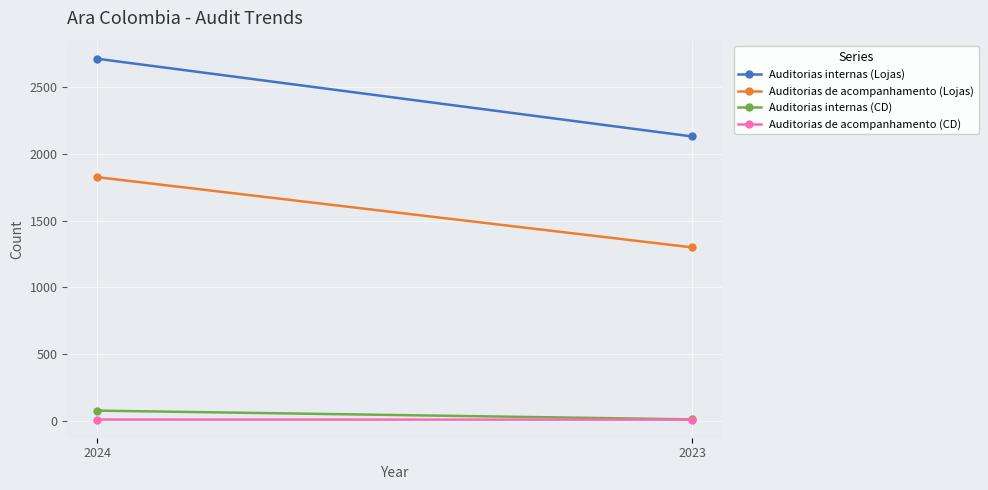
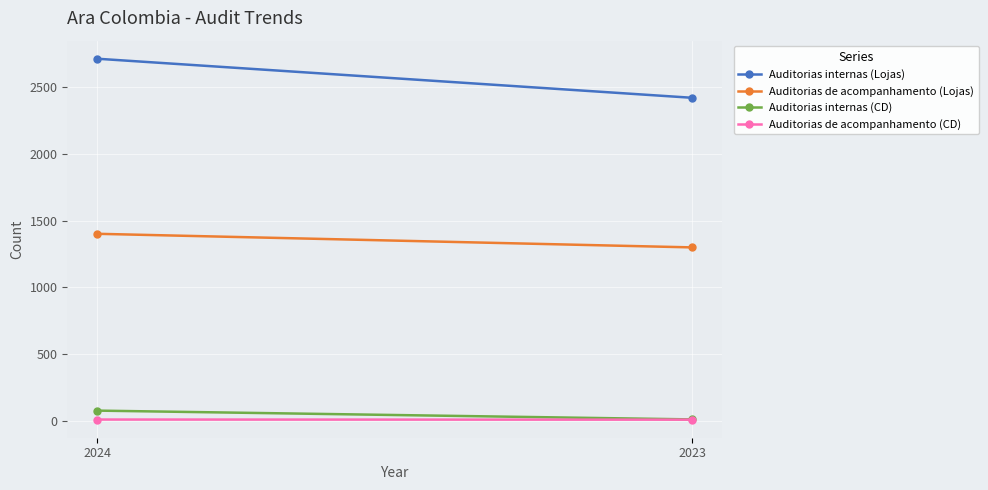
Auditorias de acompanhamento (Lojas), 2024: 1830 -> 1400
Auditorias internas (Lojas), 2023: 2130 -> 2420
